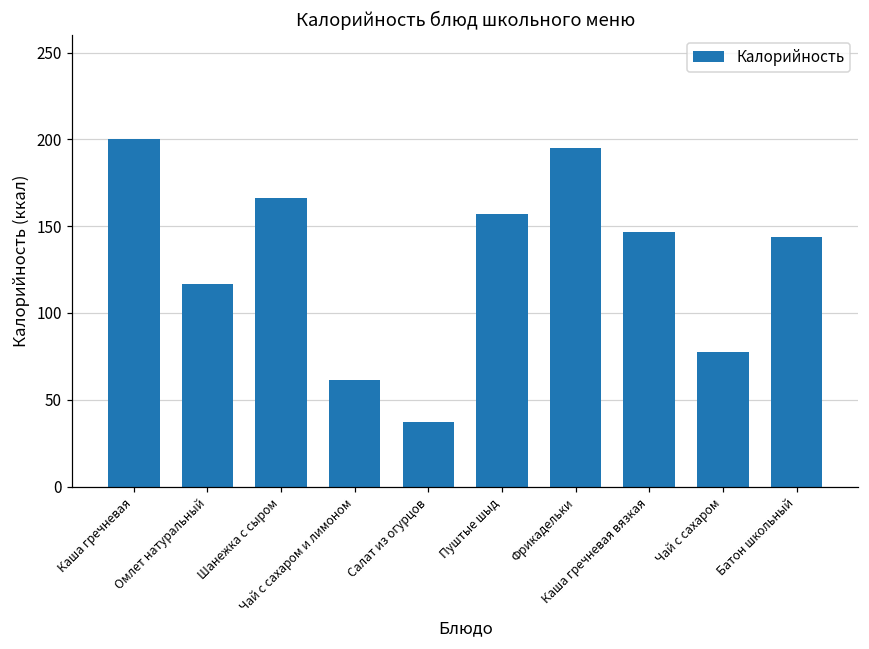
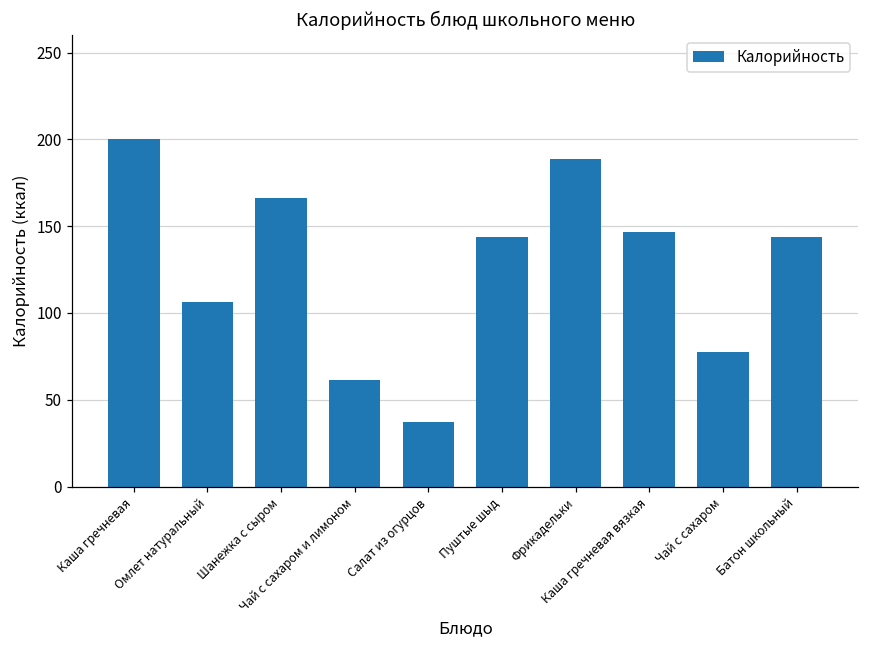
Омлет натуральный: 117 -> 106
Пуштые шыд: 157 -> 144
Фрикадельки: 195 -> 189
